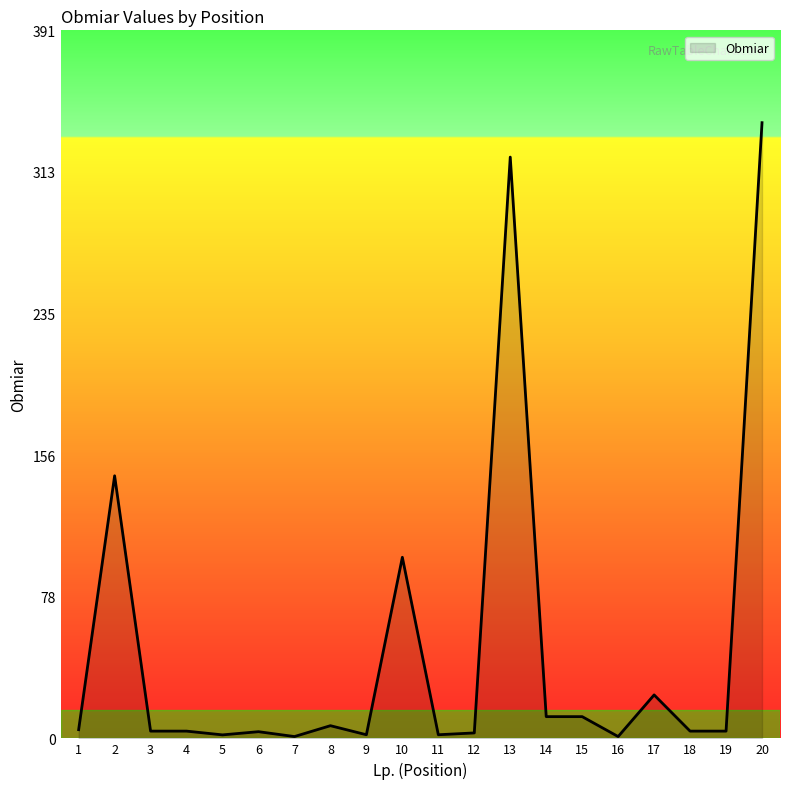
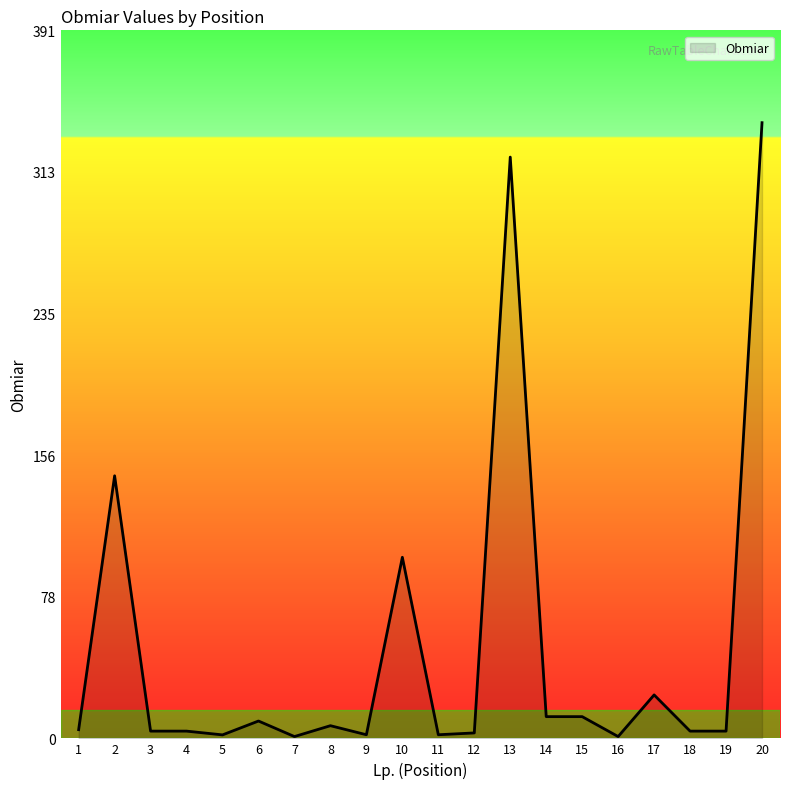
6: 4 -> 10
